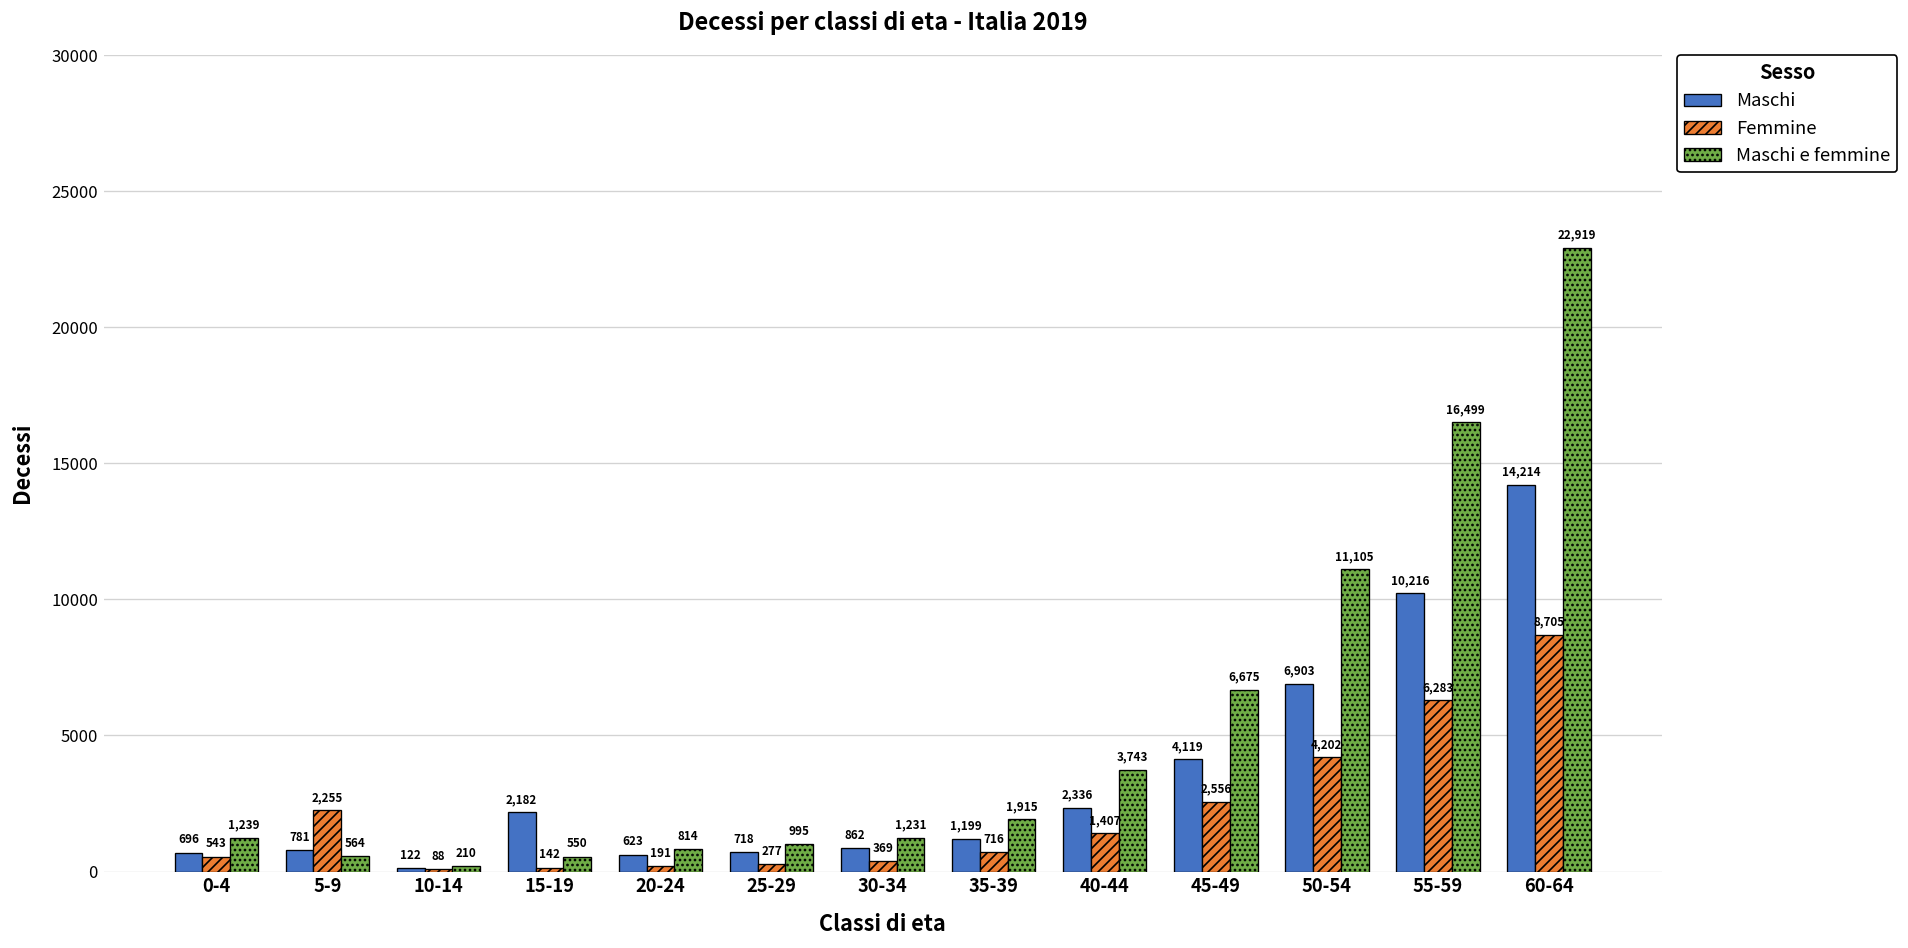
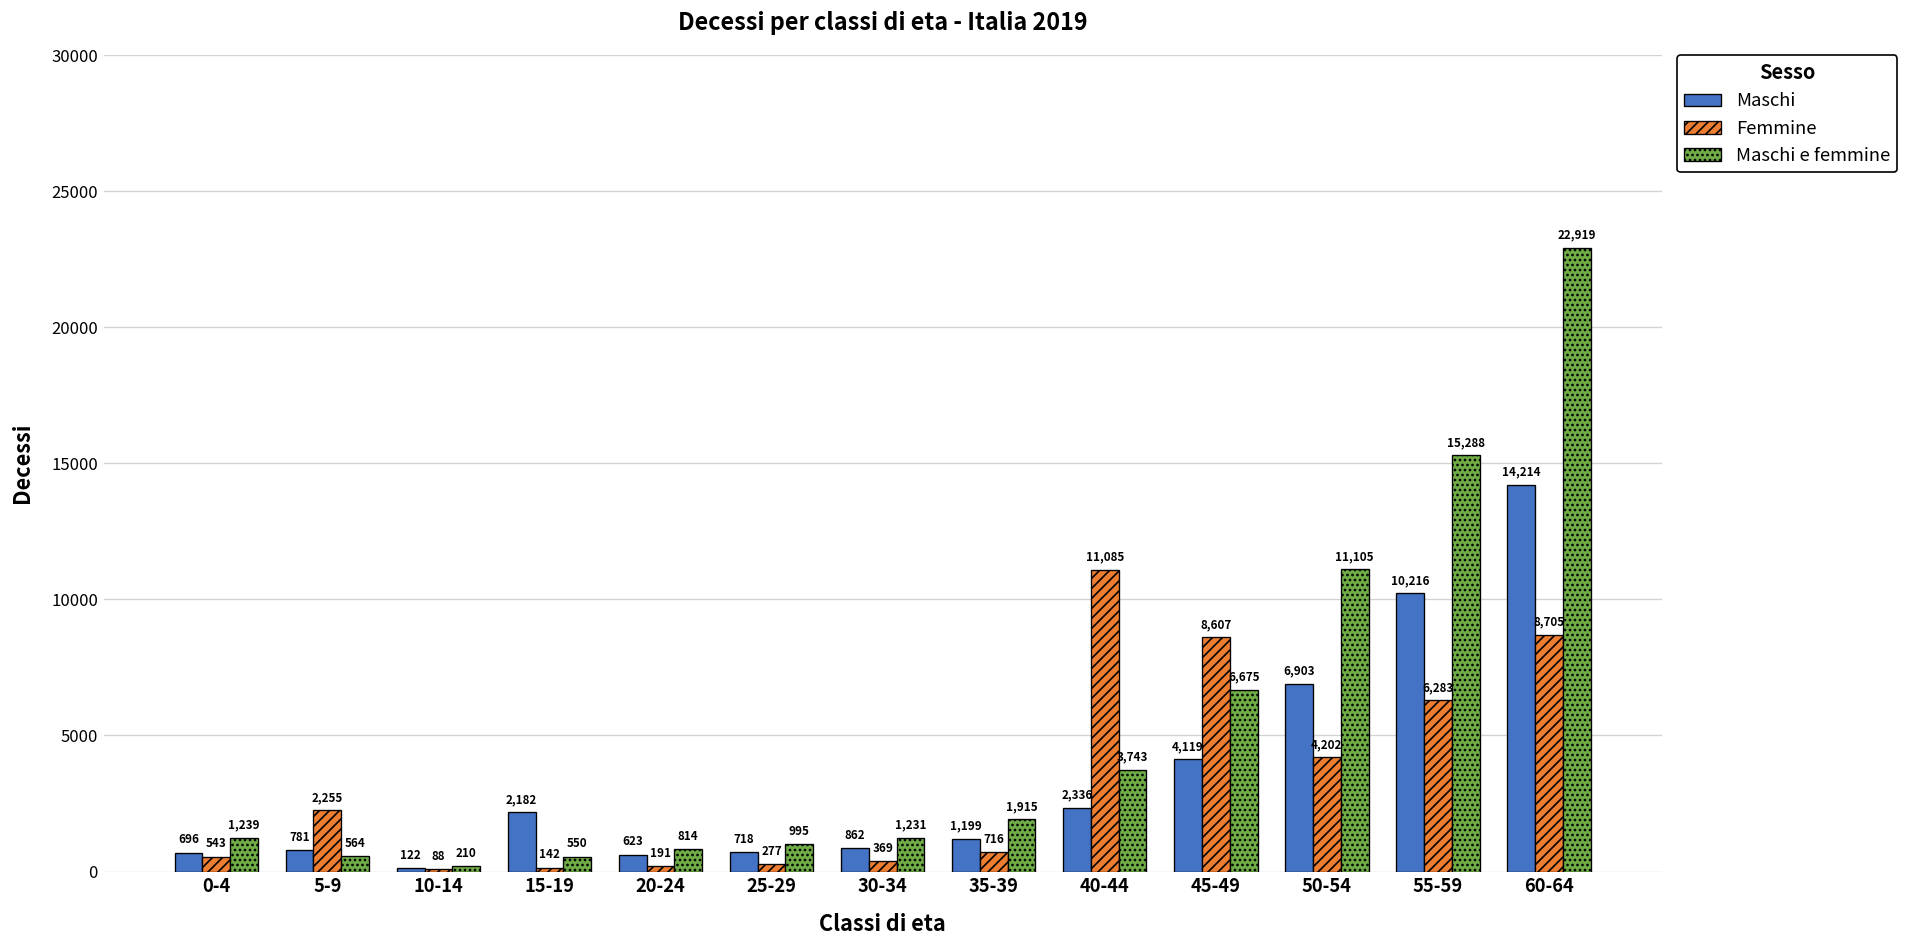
Femmine, 40-44: 1,407 -> 11,085
Femmine, 45-49: 2,556 -> 8,607
Maschi e femmine, 55-59: 16,499 -> 15,288
